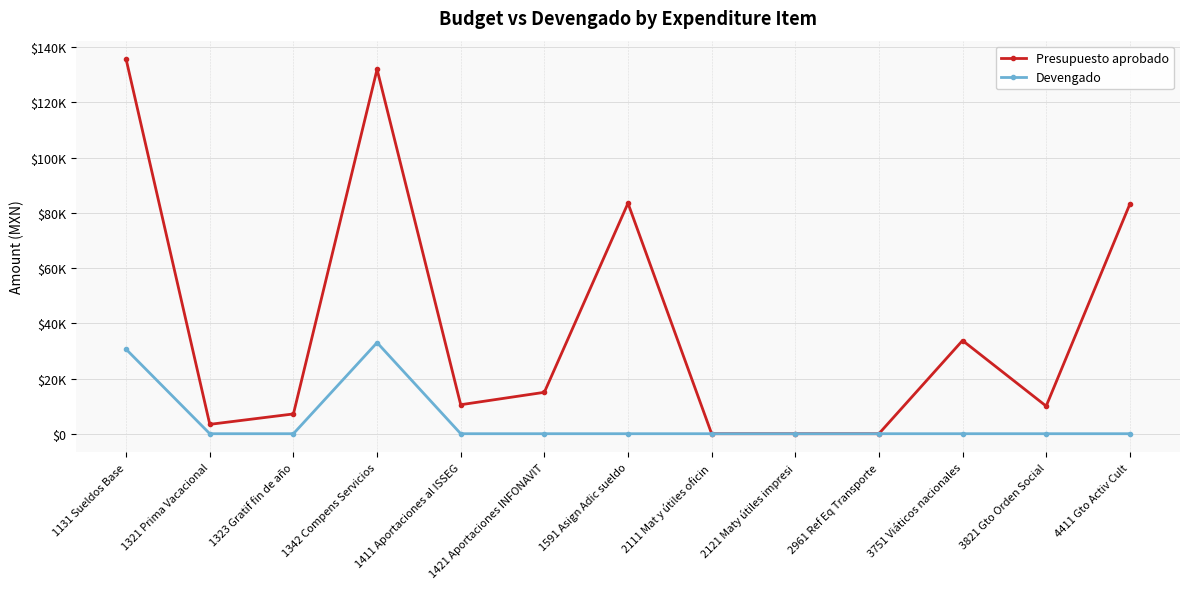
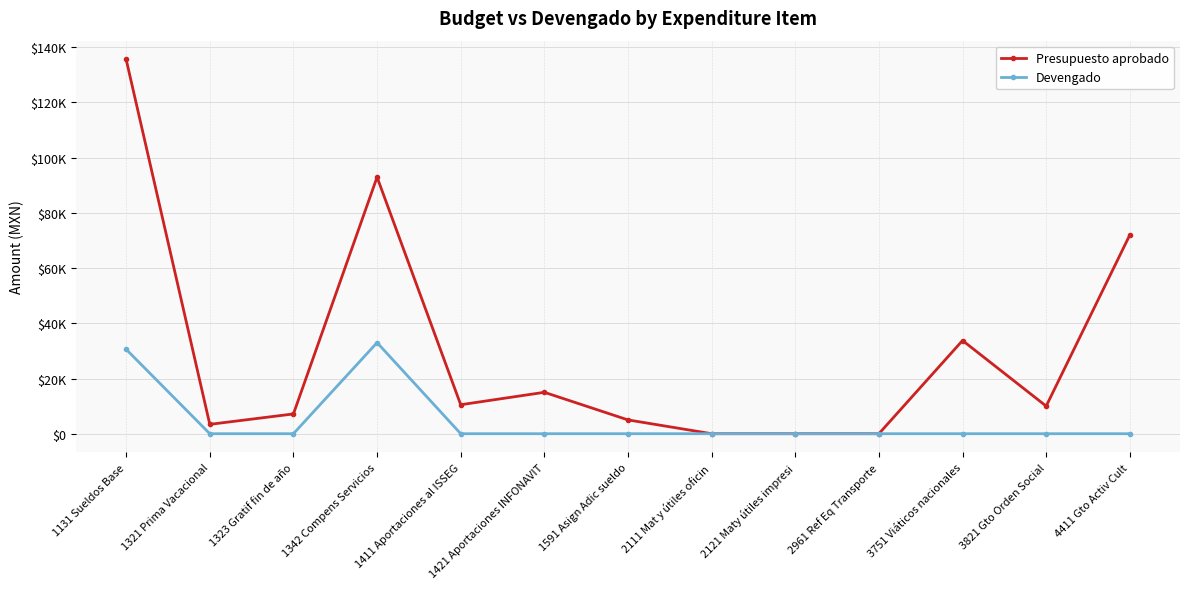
Presupuesto aprobado, 1342 Compens Servicios: $132000 -> $93000
Presupuesto aprobado, 1591 Asign Adic sueldo: $83000 -> $5000
Presupuesto aprobado, 4411 Gto Activ Cult: $83000 -> $72000
